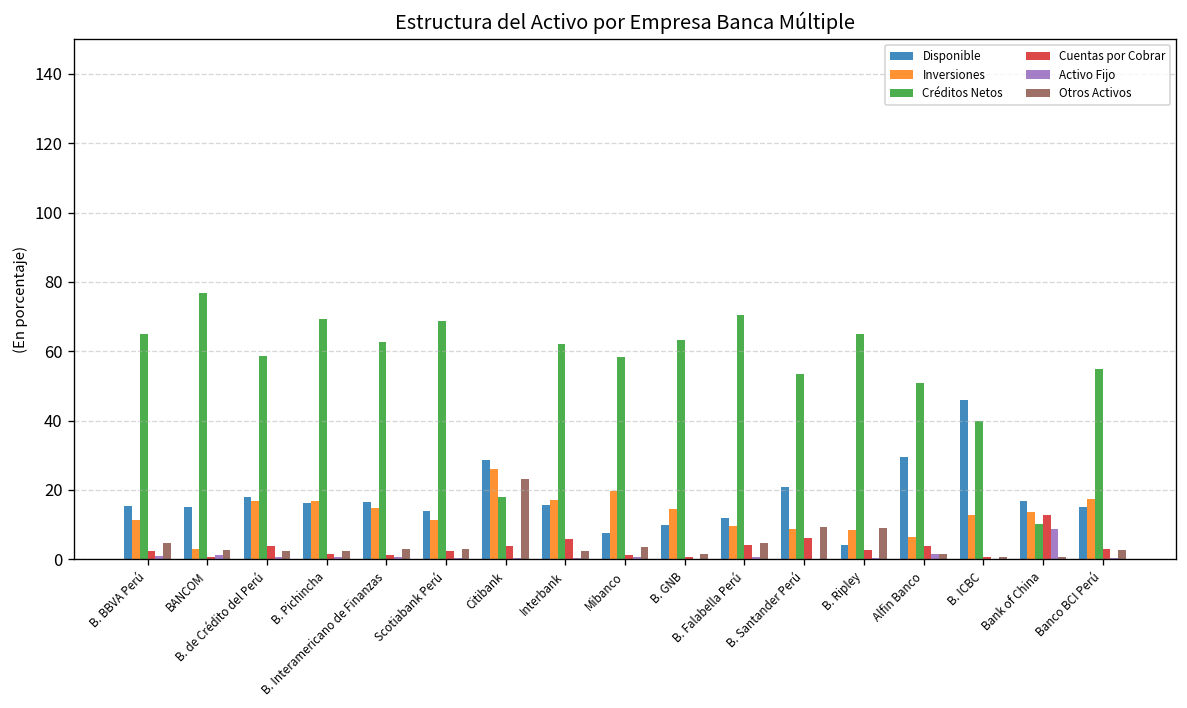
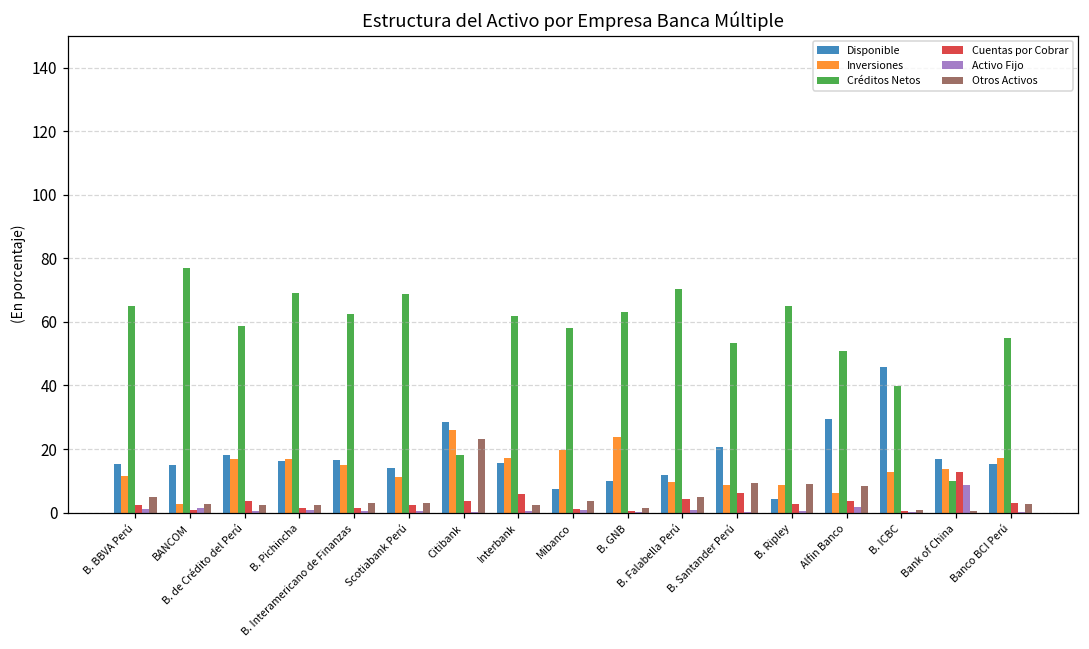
Inversiones, B. GNB: 14 -> 24
Otros Activos, Alfin Banco: 2 -> 8
